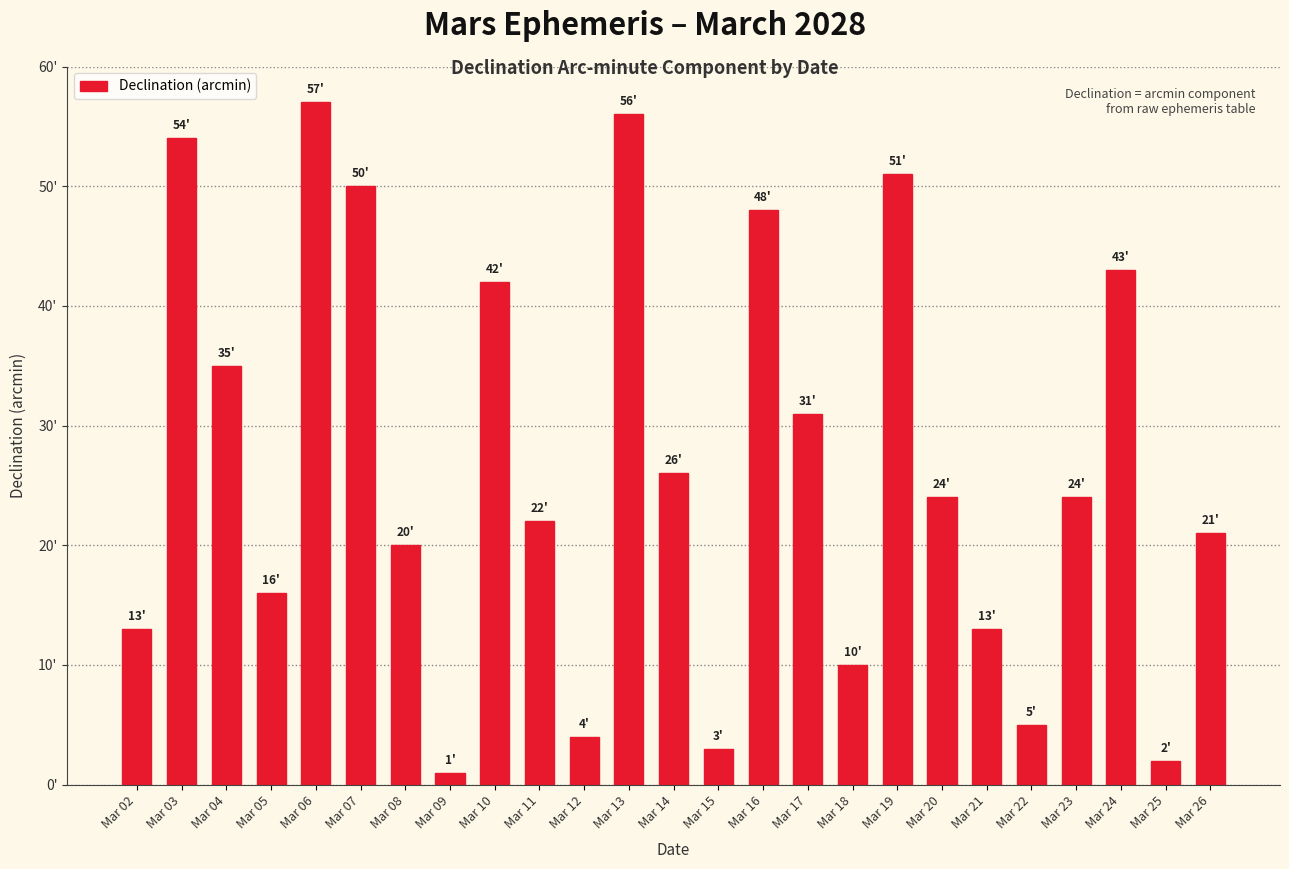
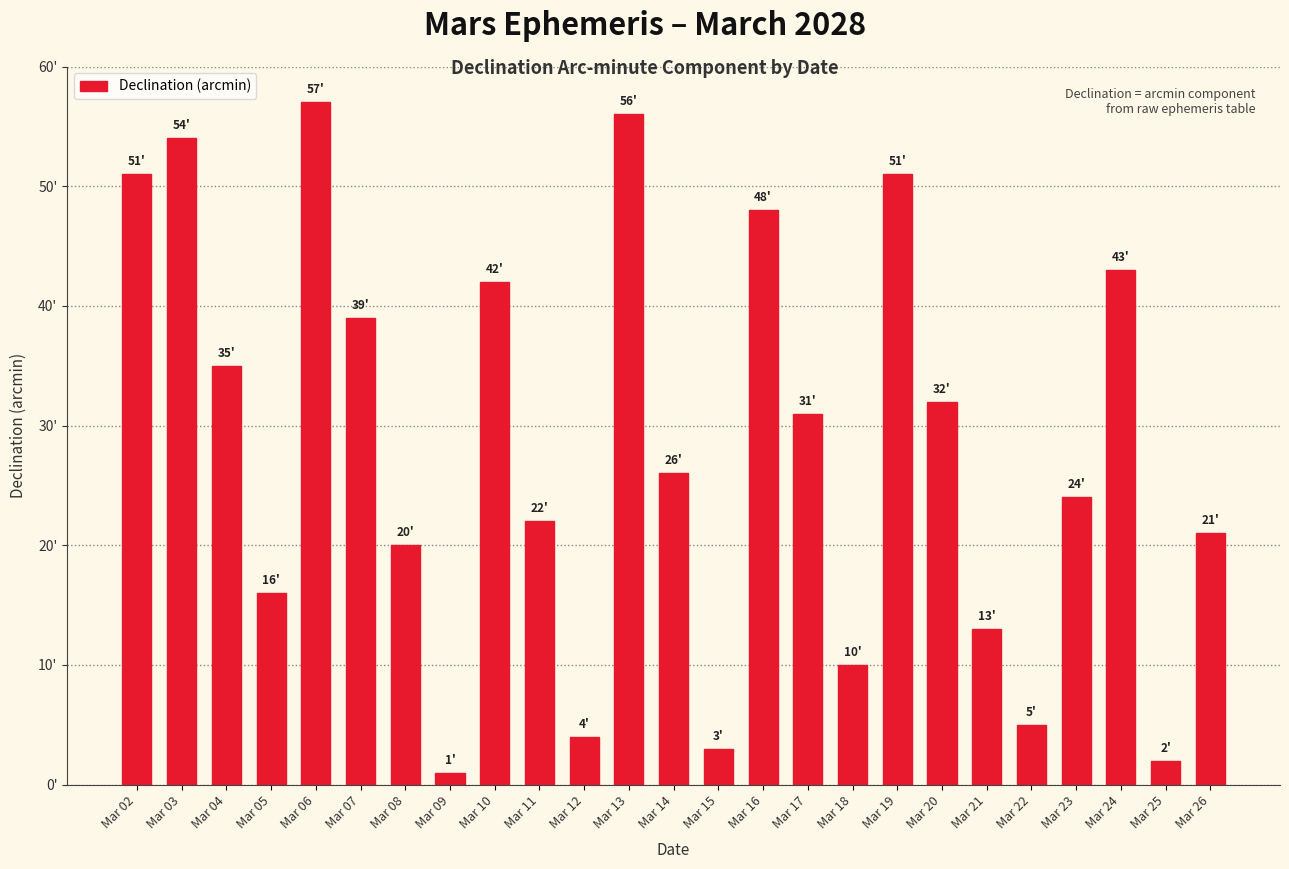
Mar 02: 13' -> 51'
Mar 07: 50' -> 39'
Mar 20: 24' -> 32'
